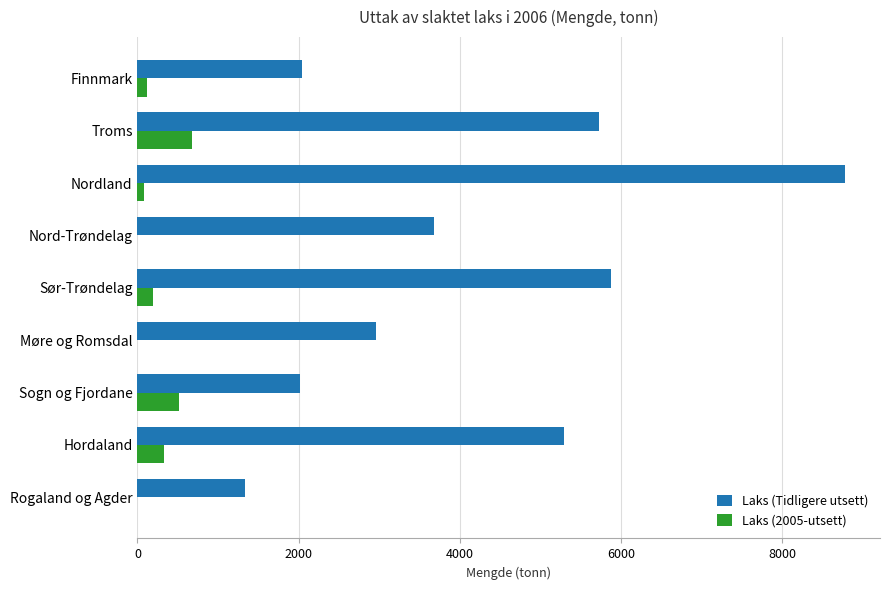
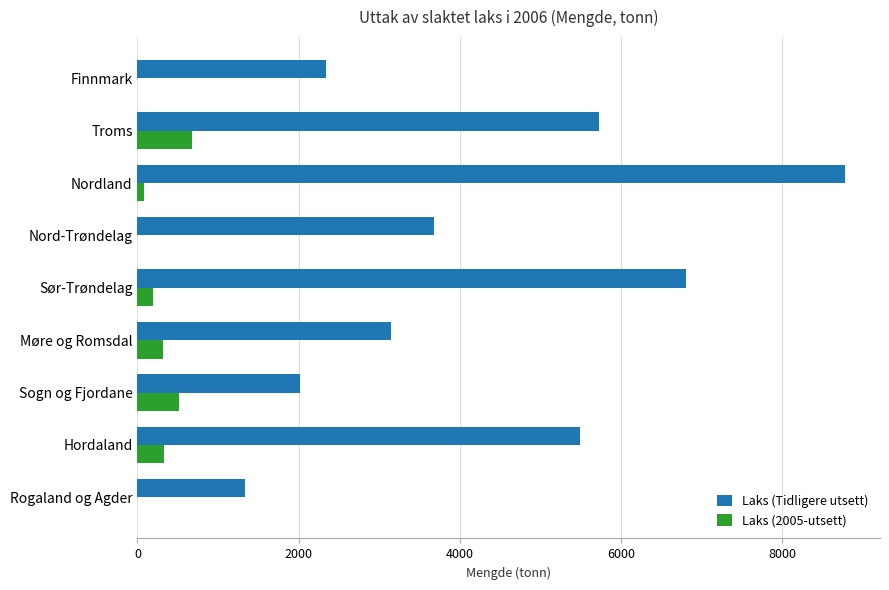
Laks (Tidligere utsett), Finnmark: 2000 -> 2300
Laks (2005-utsett), Finnmark: 100 -> 0
Laks (Tidligere utsett), Sør-Trøndelag: 5900 -> 6800
Laks (Tidligere utsett), Møre og Romsdal: 3000 -> 3100
Laks (2005-utsett), Møre og Romsdal: 0 -> 300
Laks (Tidligere utsett), Hordaland: 5300 -> 5500
